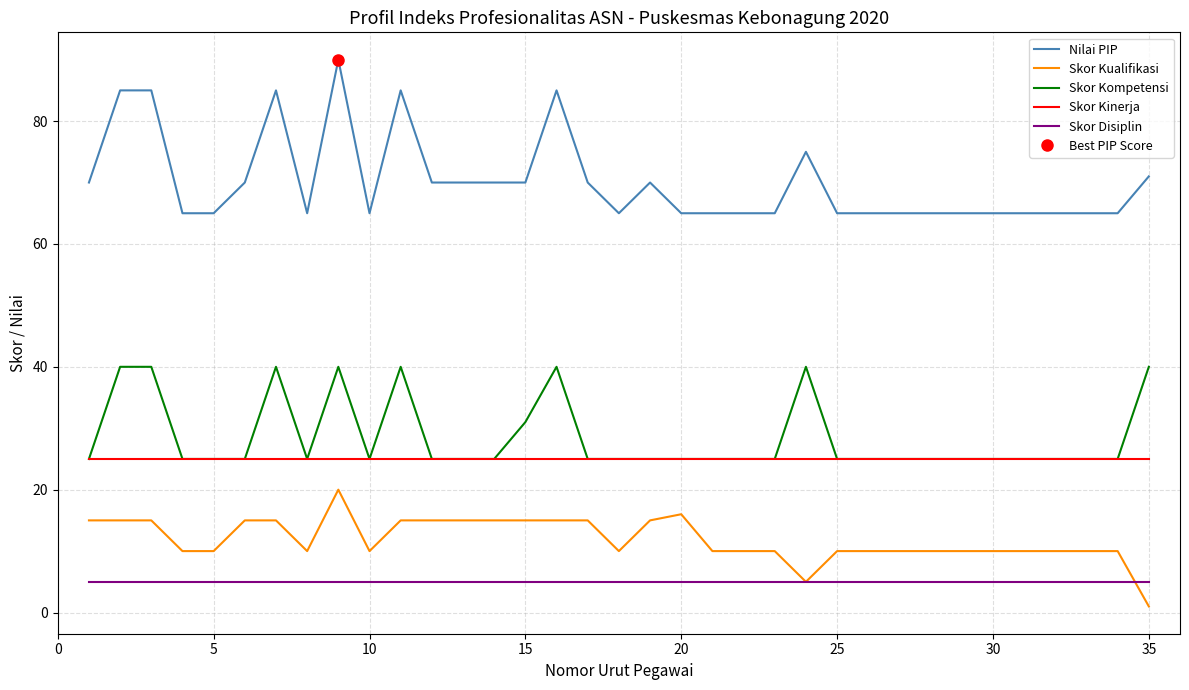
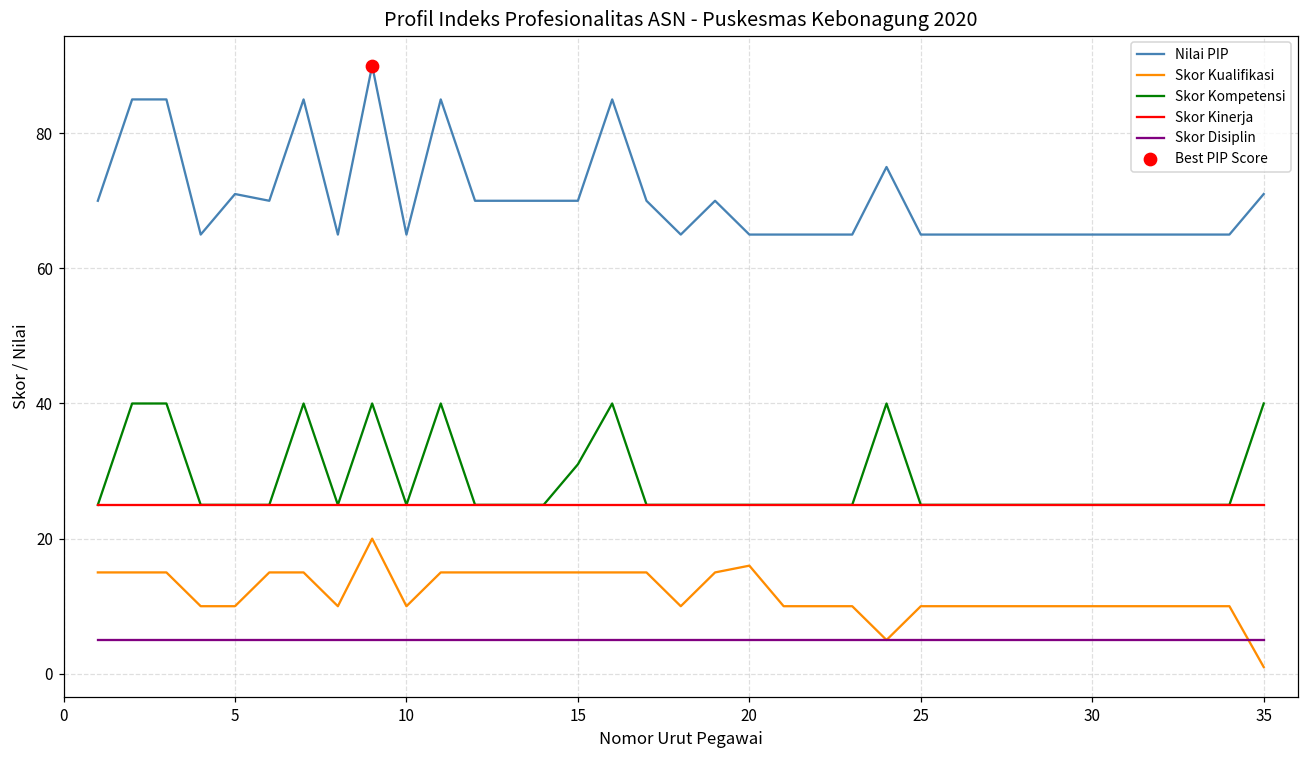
Nilai PIP, 5: 65 -> 71
